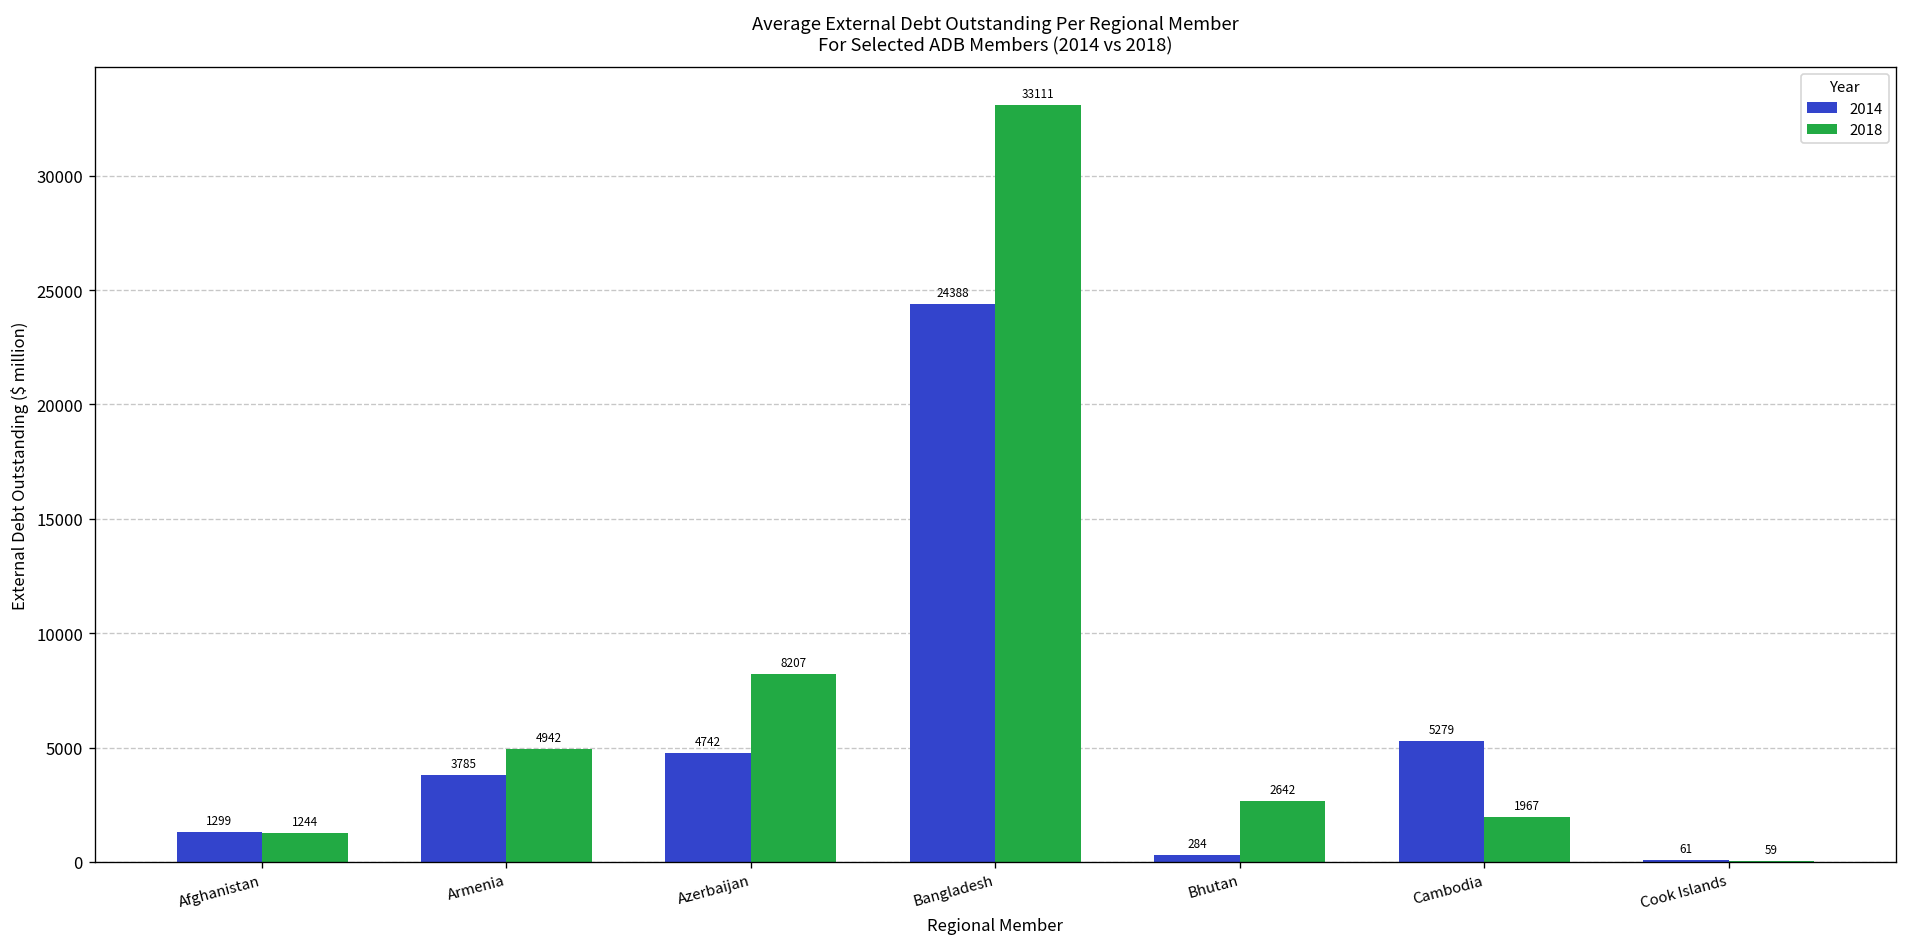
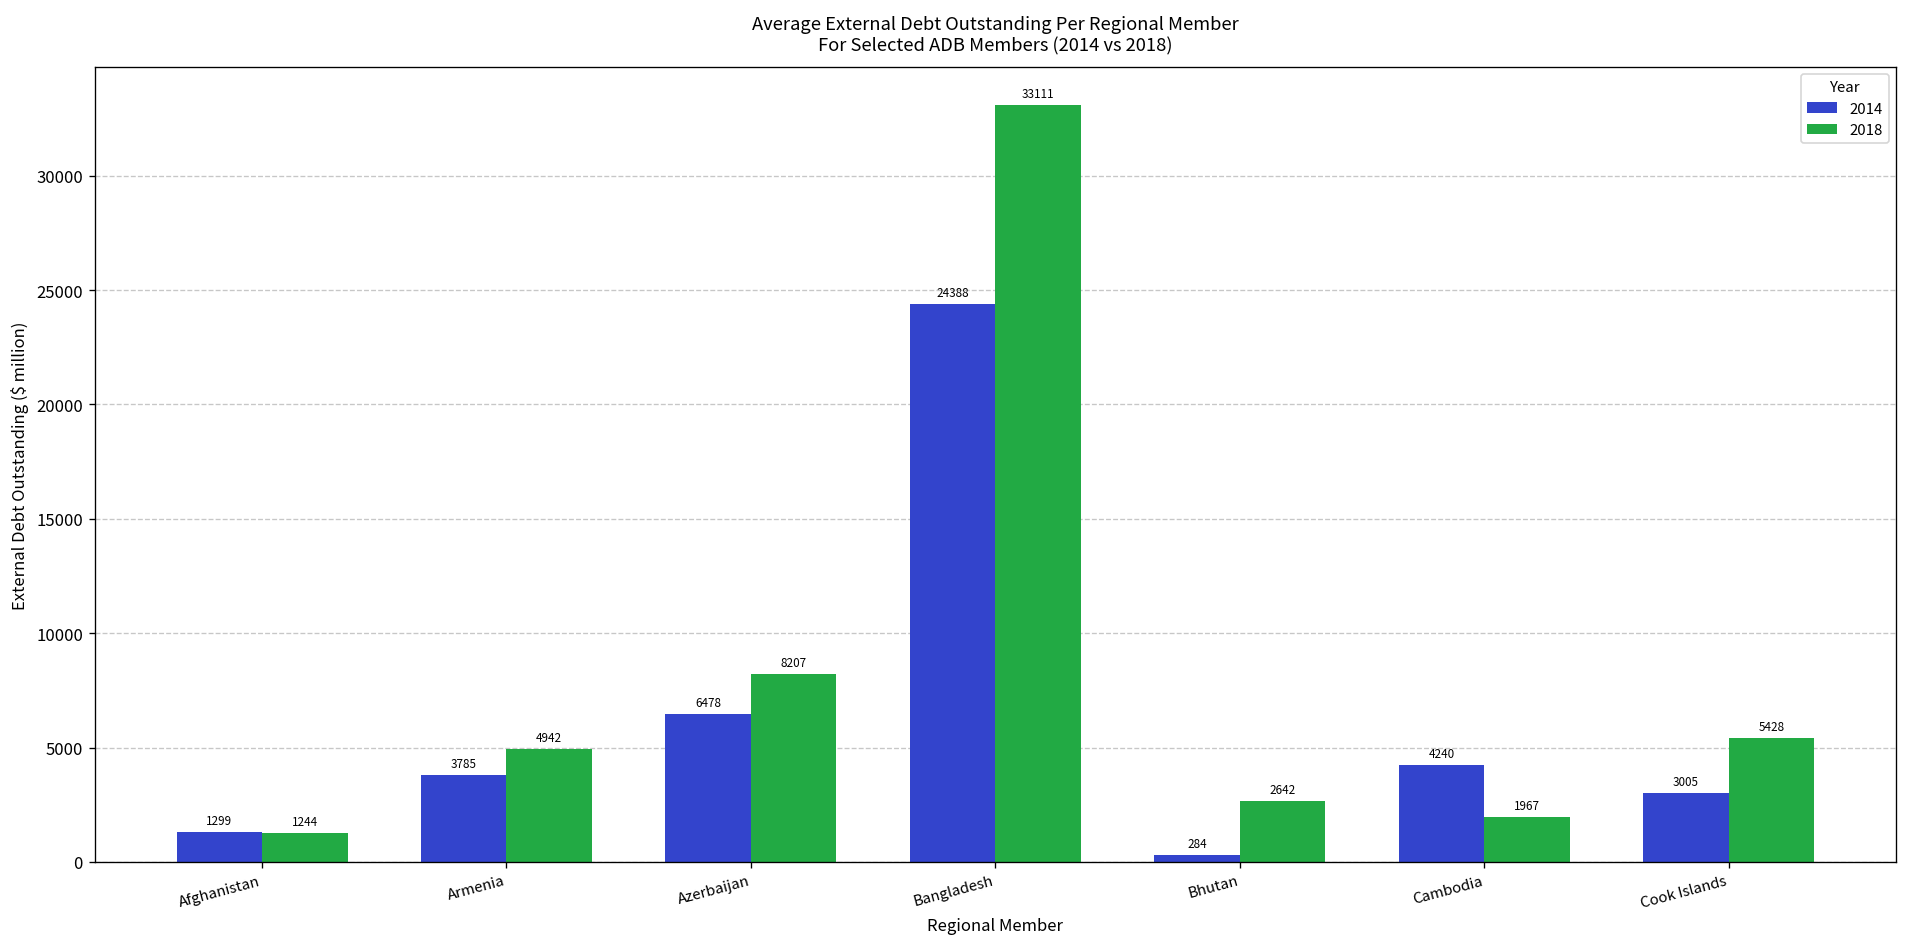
2014, Azerbaijan: 4742 -> 6478
2014, Cambodia: 5279 -> 4240
2014, Cook Islands: 61 -> 3005
2018, Cook Islands: 59 -> 5428
